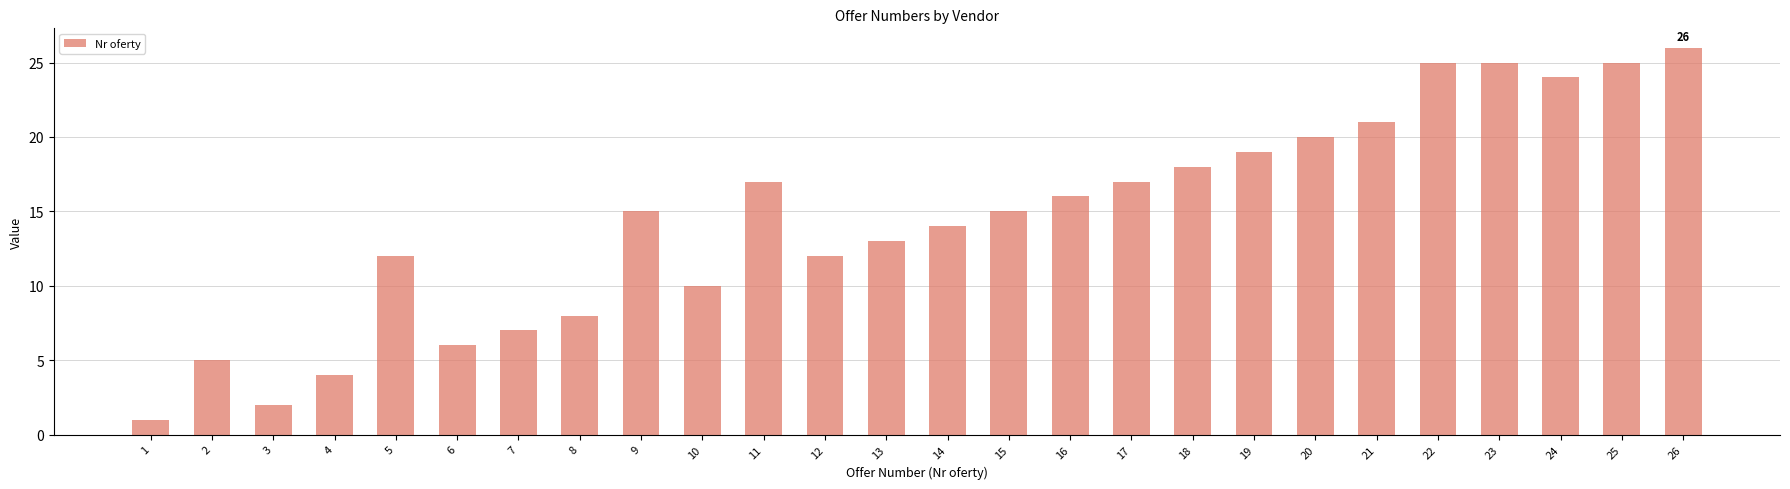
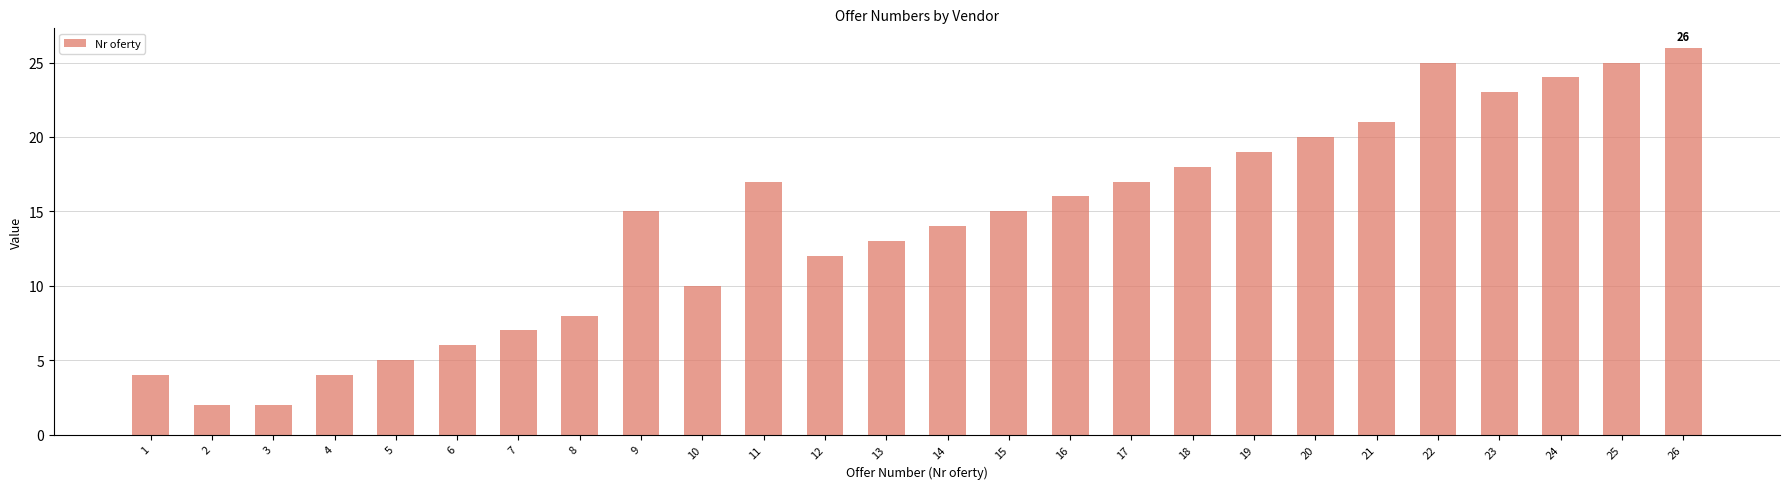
1: 1 -> 4
2: 5 -> 2
5: 12 -> 5
23: 25 -> 23
